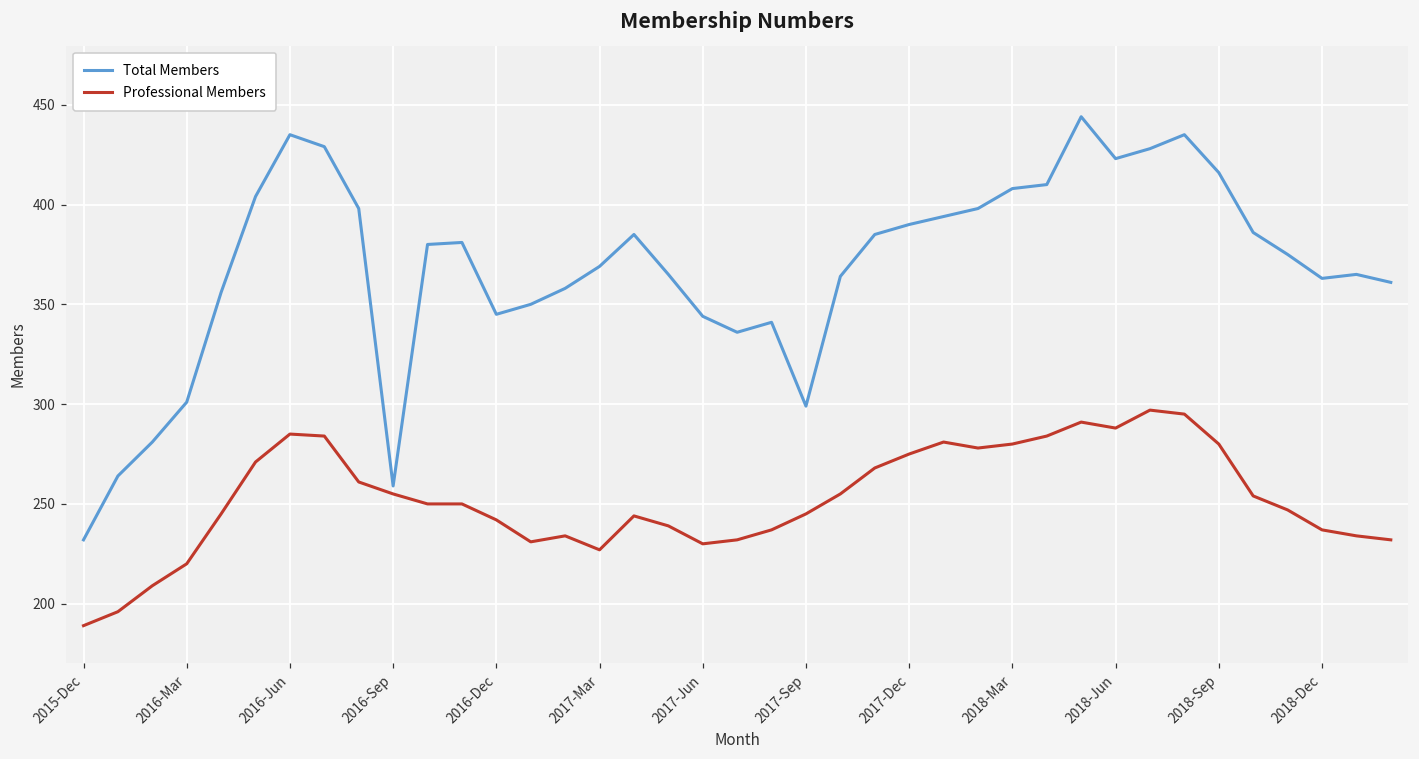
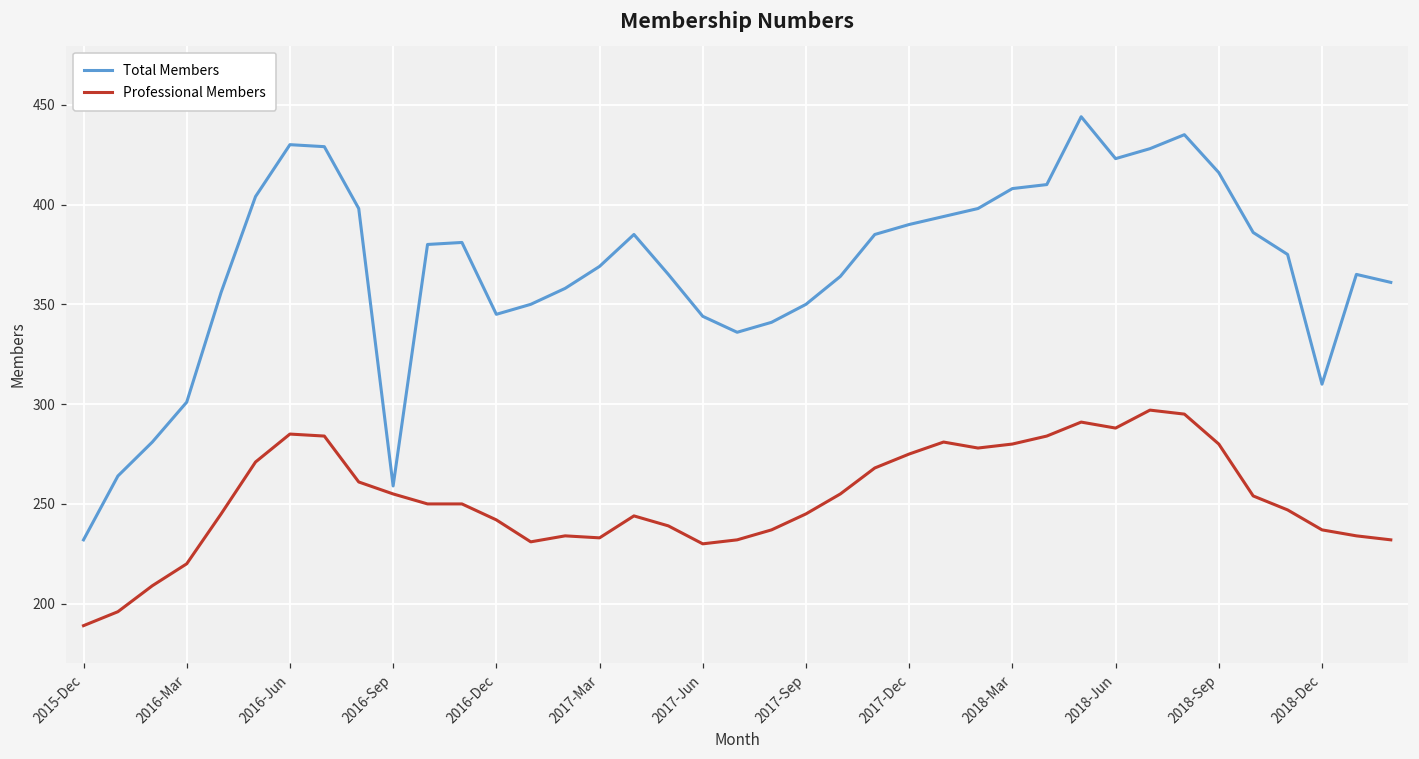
Total Members, 2016-Jun: 435 -> 430
Professional Members, 2017-Mar: 227 -> 233
Total Members, 2017-Sep: 299 -> 350
Total Members, 2018-Dec: 363 -> 310
